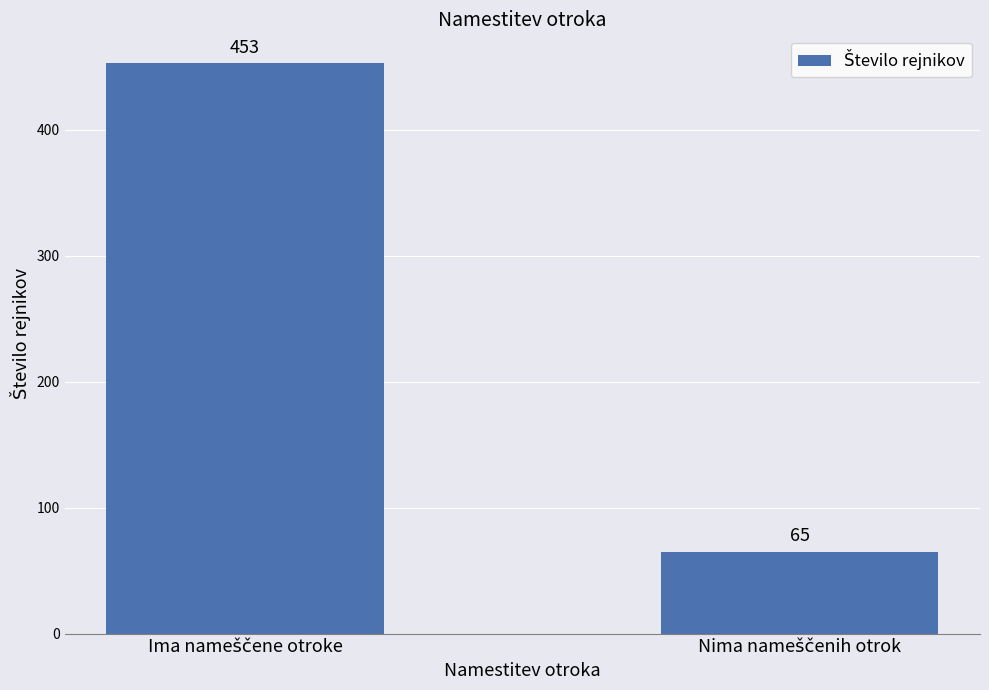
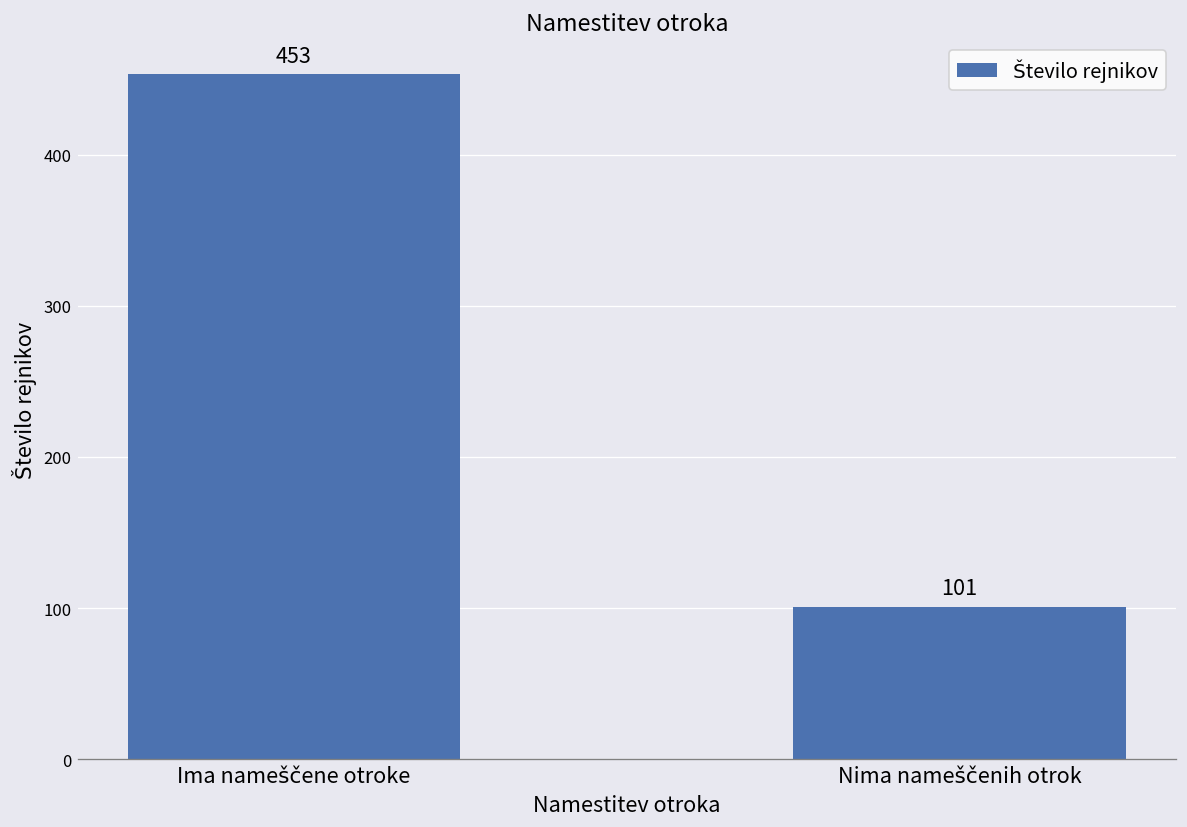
Nima nameščenih otrok: 65 -> 101
